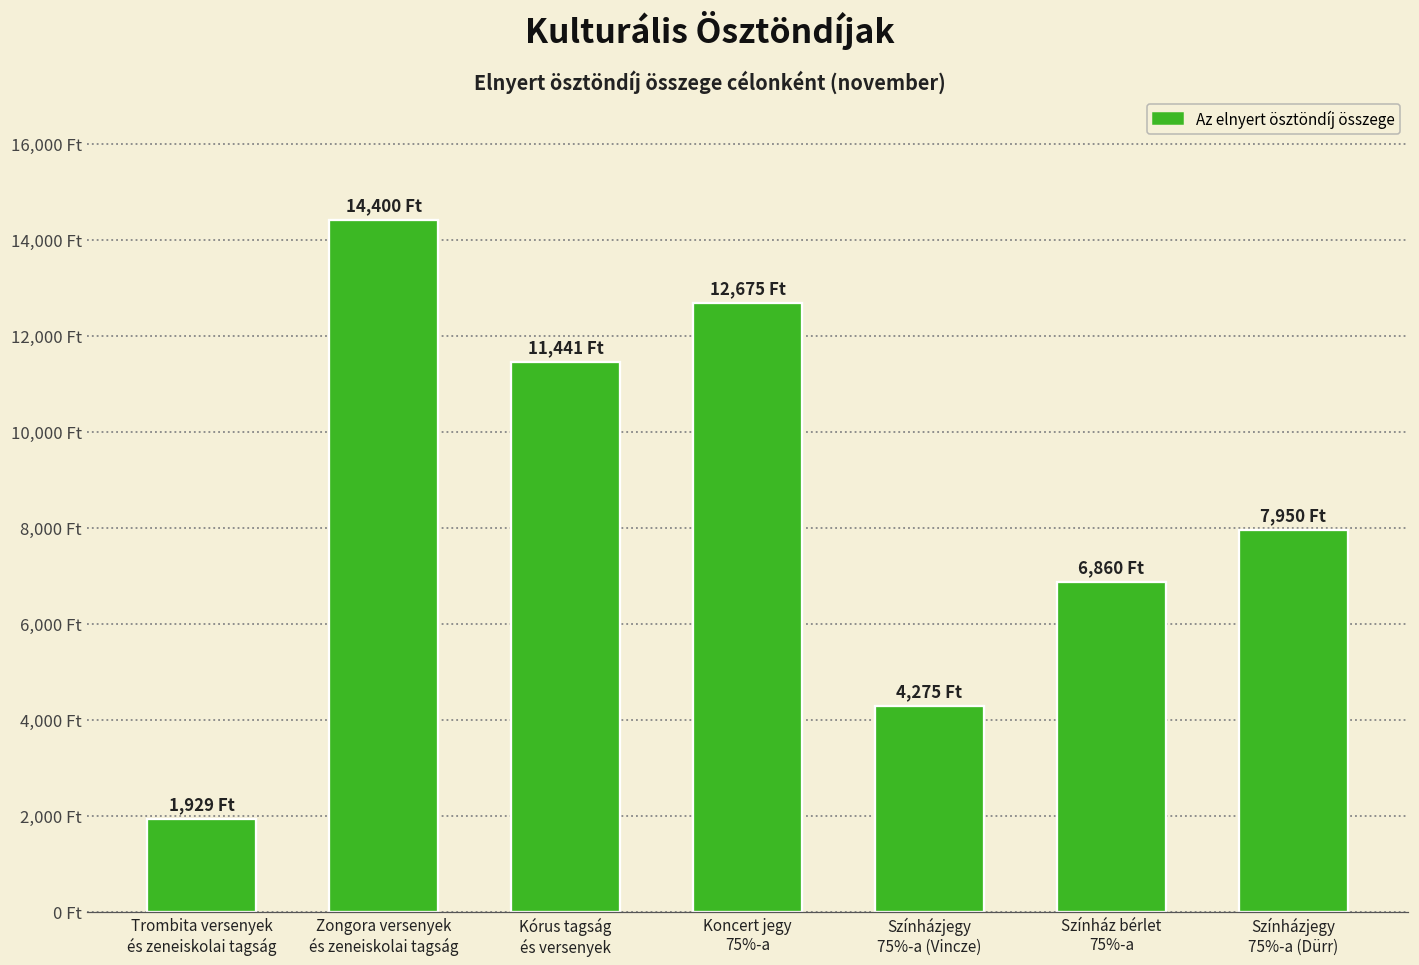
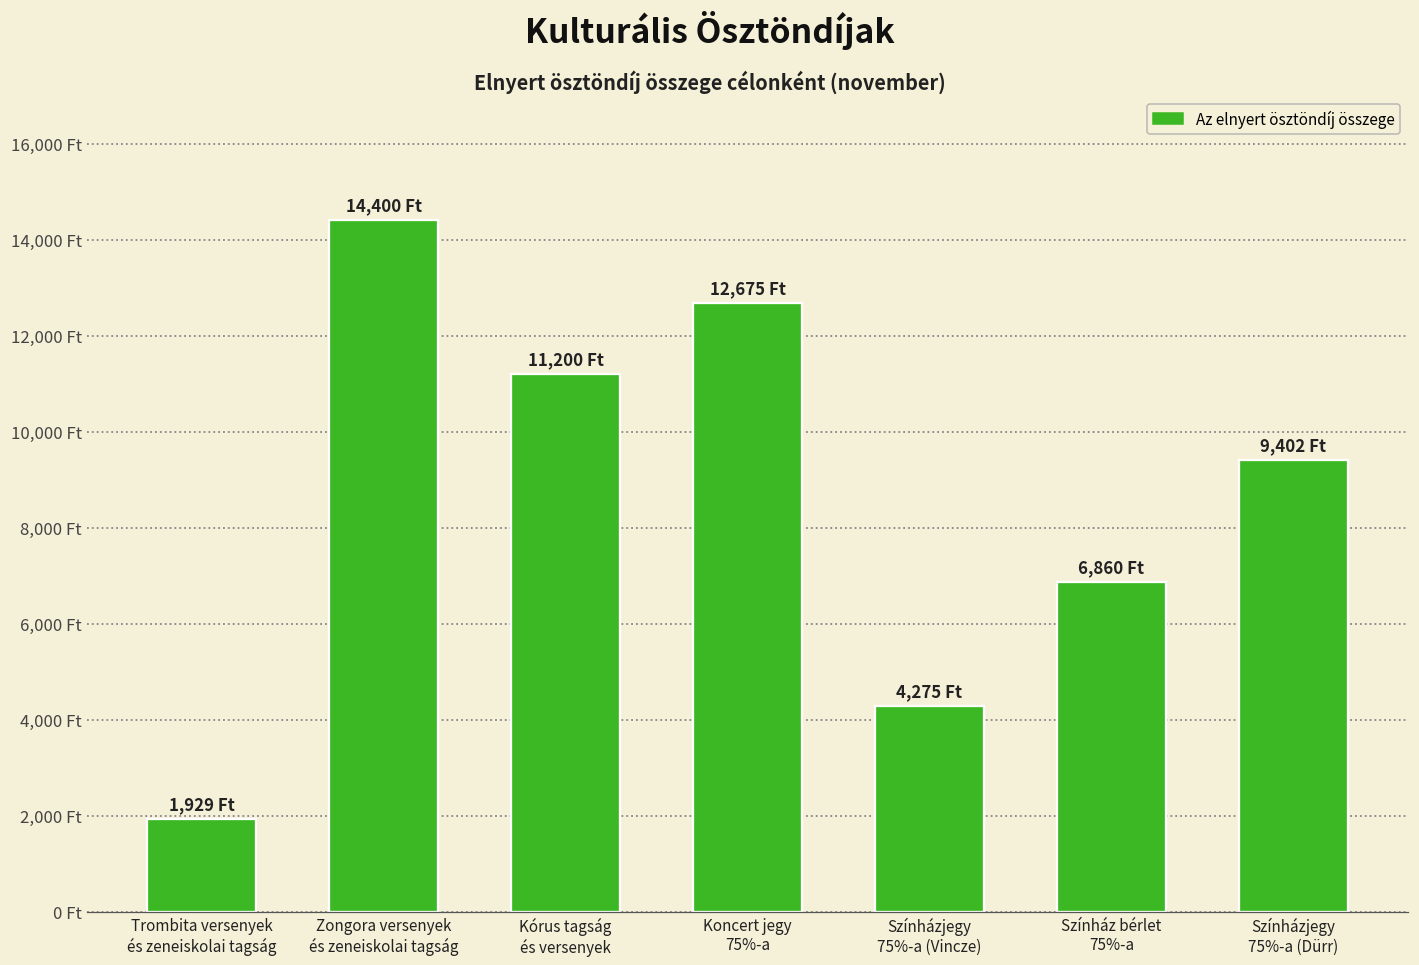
Kórus tagság és versenyek: 11,441 -> 11,200
Színházjegy 75%-a (Dürr): 7,950 -> 9,402
